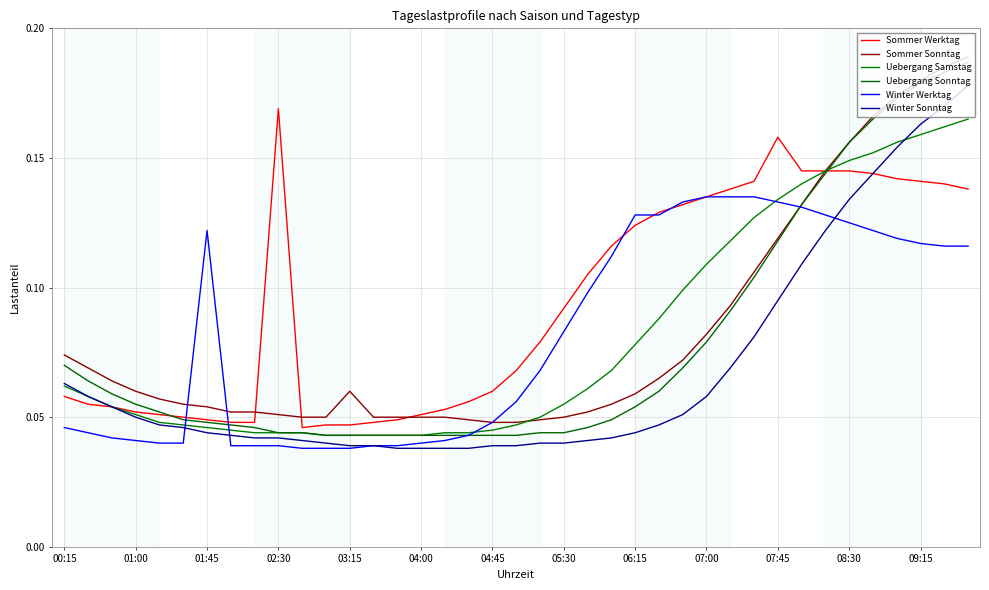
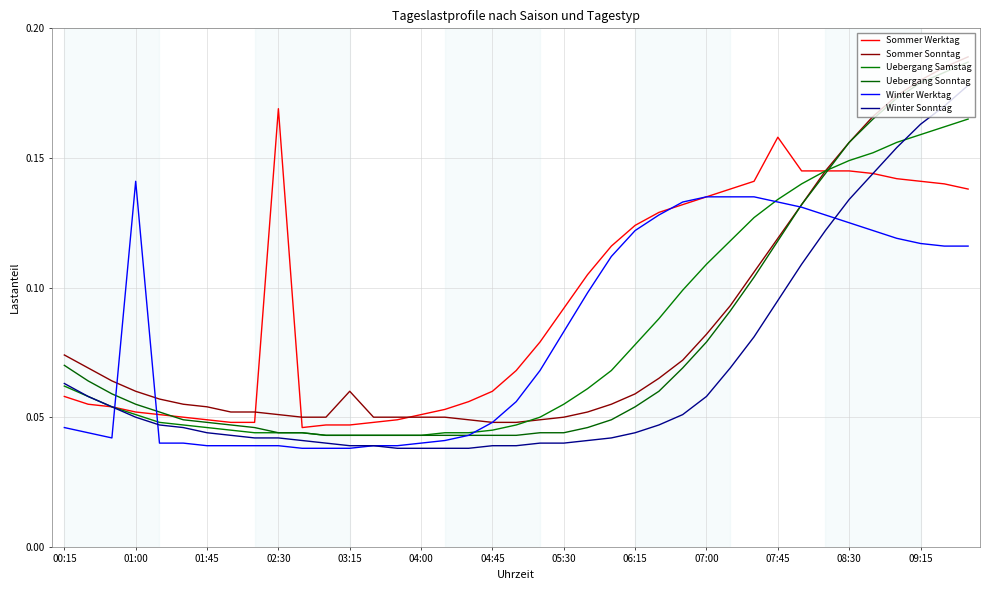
Winter Werktag, 01:00: 0.041 -> 0.141
Winter Werktag, 01:45: 0.122 -> 0.039
Winter Werktag, 06:15: 0.128 -> 0.122
